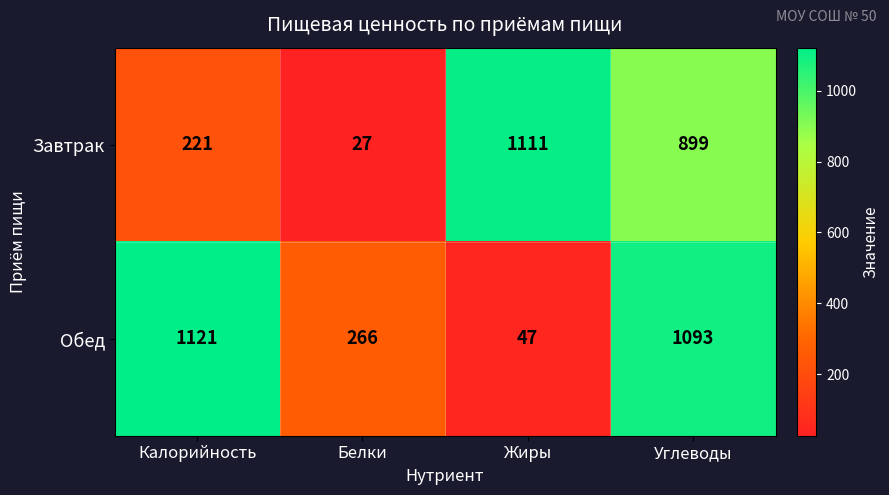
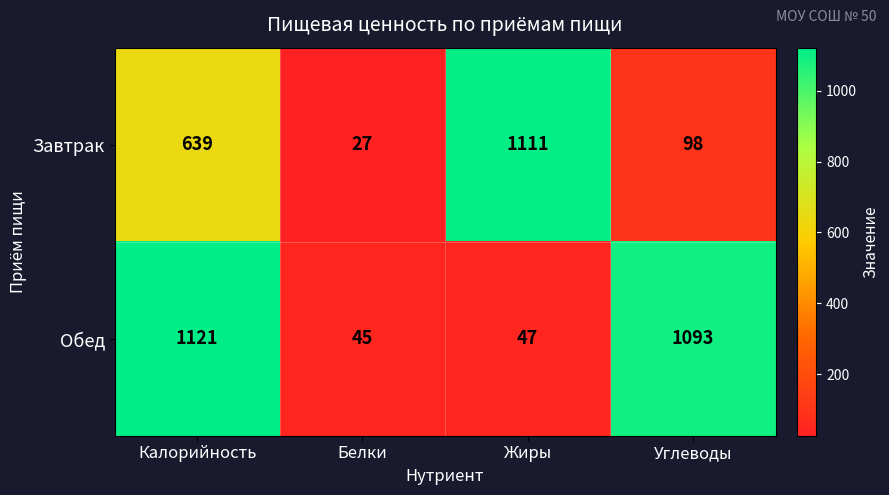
Завтрак, Калорийность: 221 -> 639
Завтрак, Углеводы: 899 -> 98
Обед, Белки: 266 -> 45
